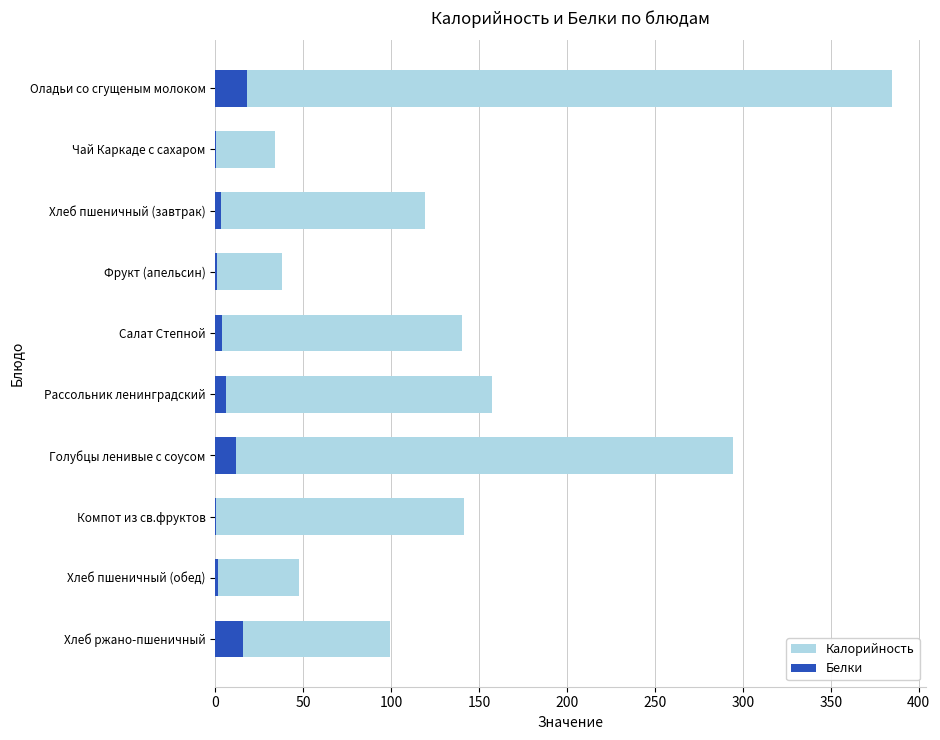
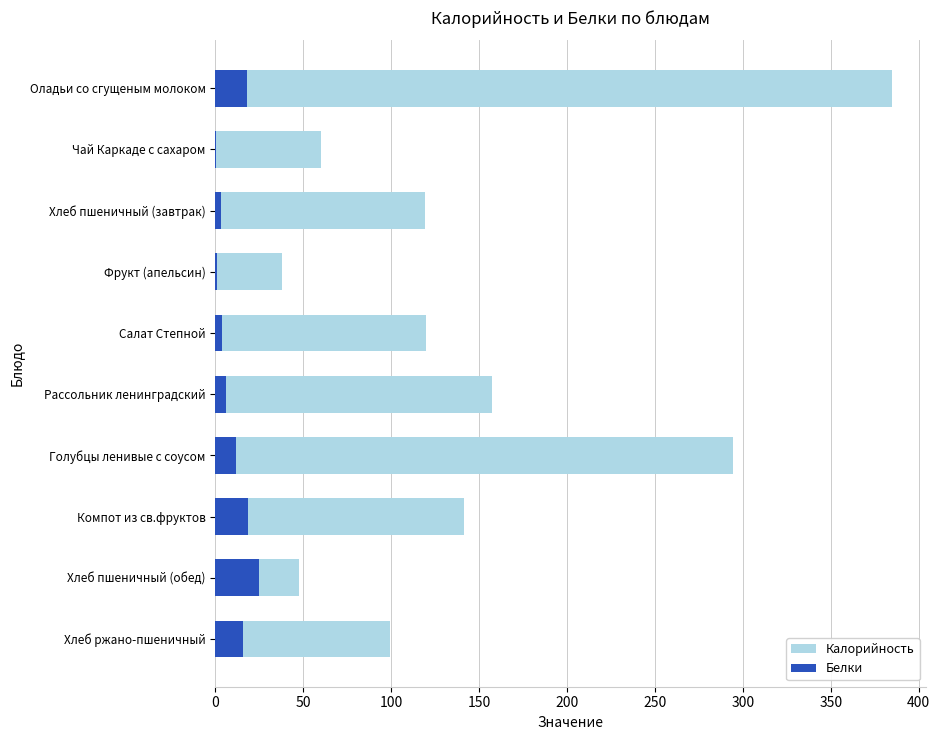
Калорийность, Чай Каркаде с сахаром: 34 -> 60
Калорийность, Салат Степной: 140 -> 120
Белки, Компот из св.фруктов: 0 -> 19
Белки, Хлеб пшеничный (обед): 1 -> 25
